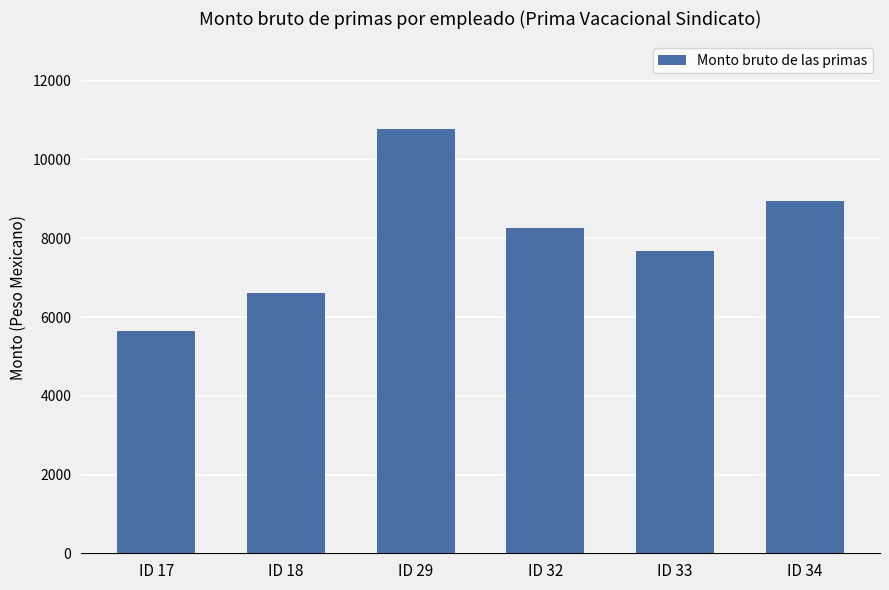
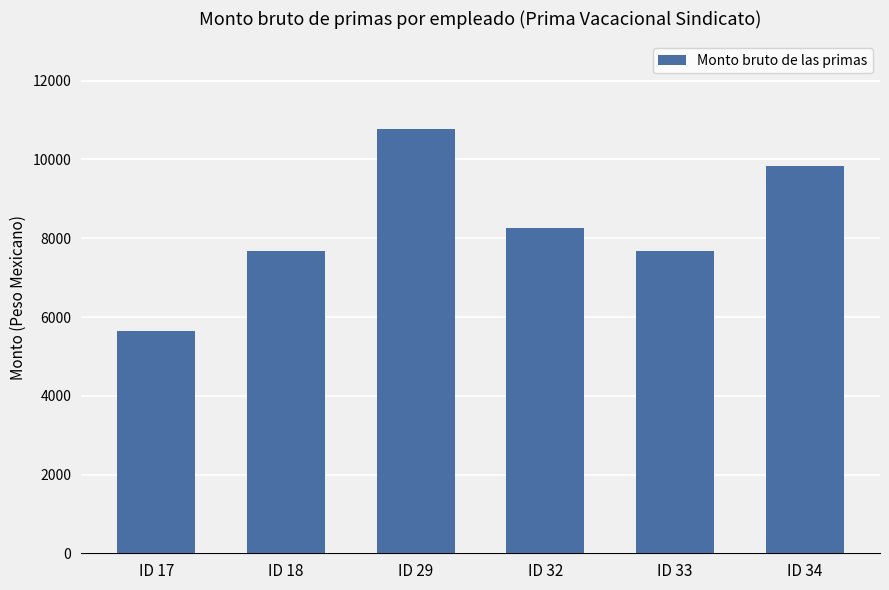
ID 18: 6600 -> 7700
ID 34: 9000 -> 9800
